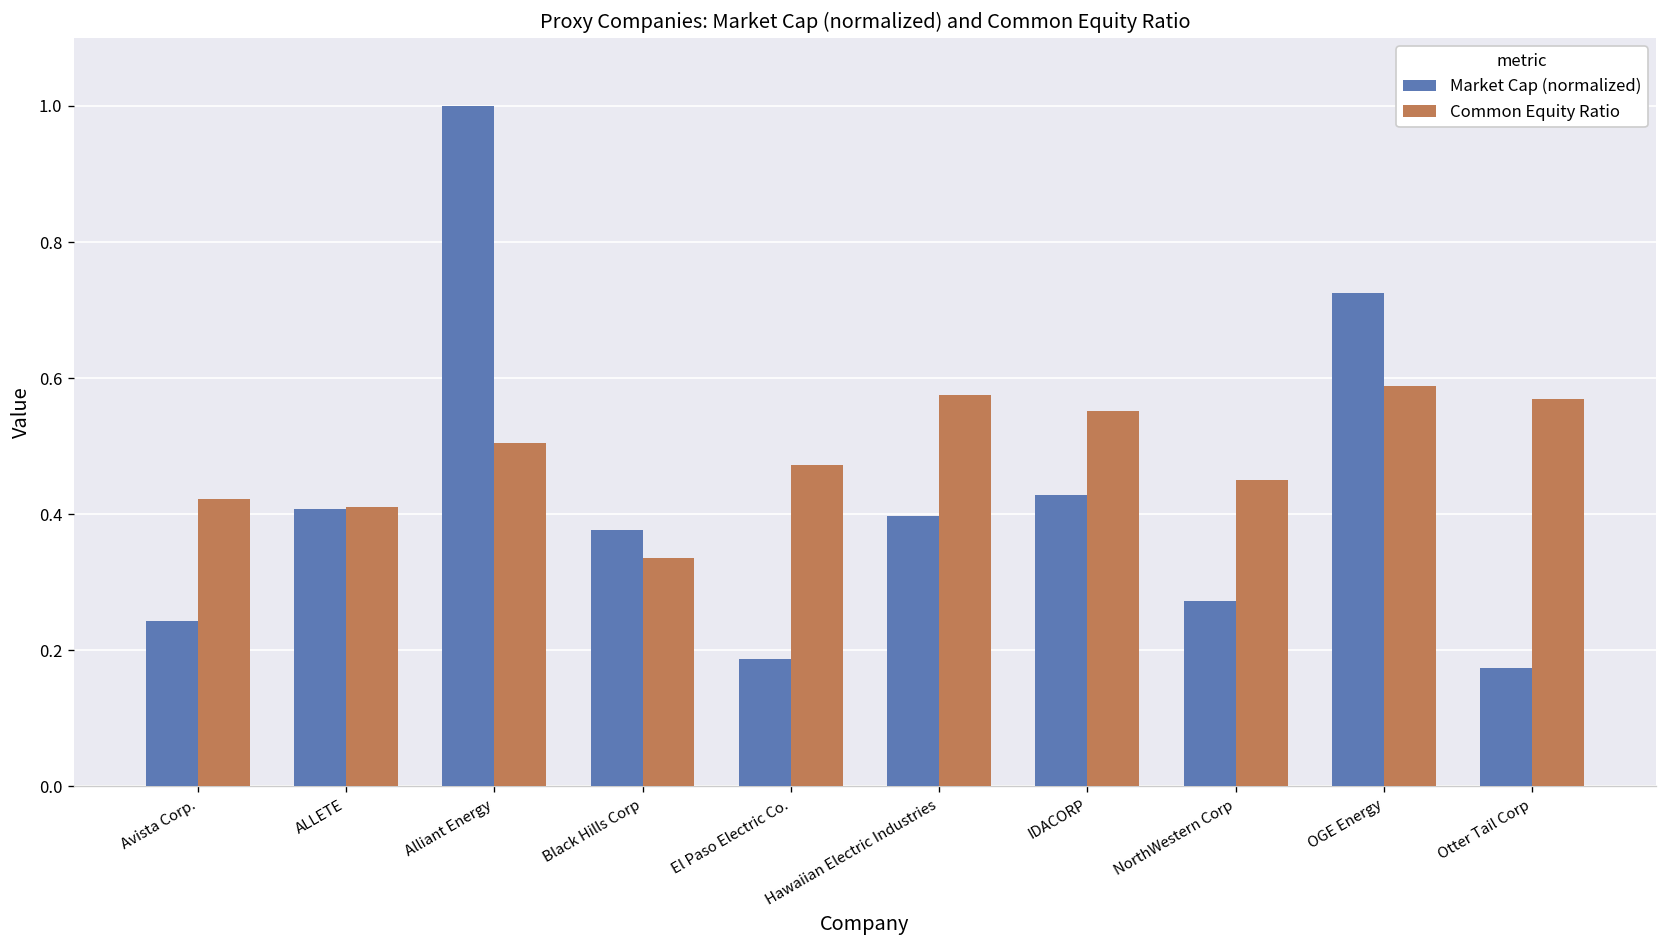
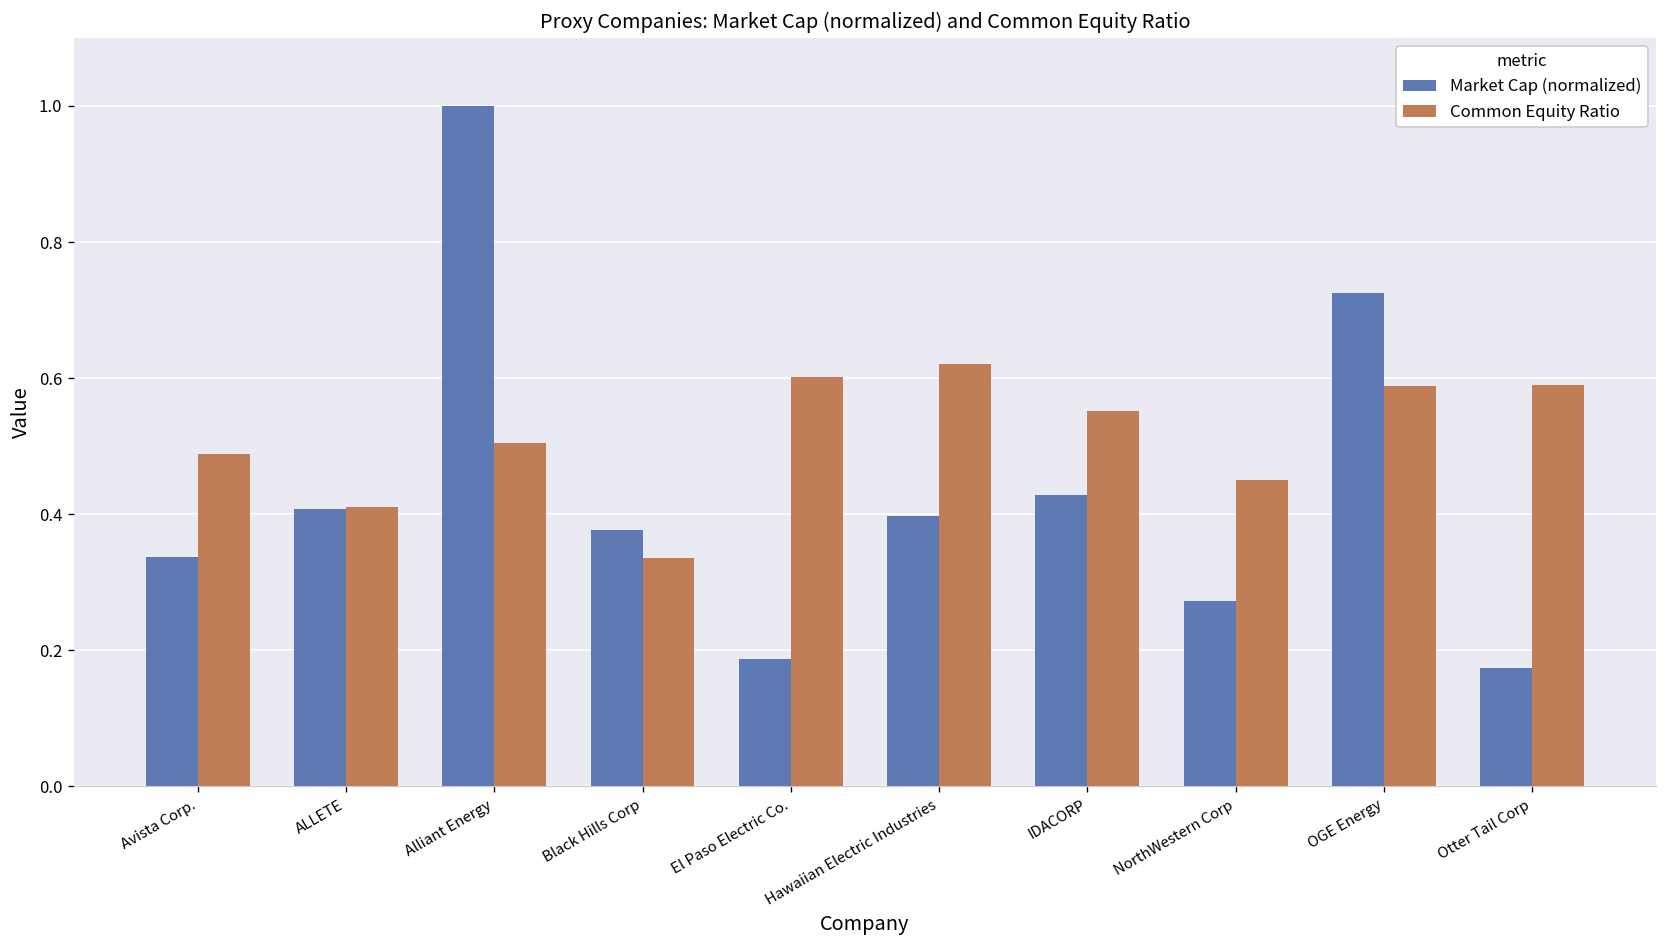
Market Cap (normalized), Avista Corp.: 0.24 -> 0.34
Common Equity Ratio, Avista Corp.: 0.42 -> 0.49
Common Equity Ratio, El Paso Electric Co.: 0.47 -> 0.60
Common Equity Ratio, Hawaiian Electric Industries: 0.58 -> 0.62
Common Equity Ratio, Otter Tail Corp: 0.57 -> 0.59
